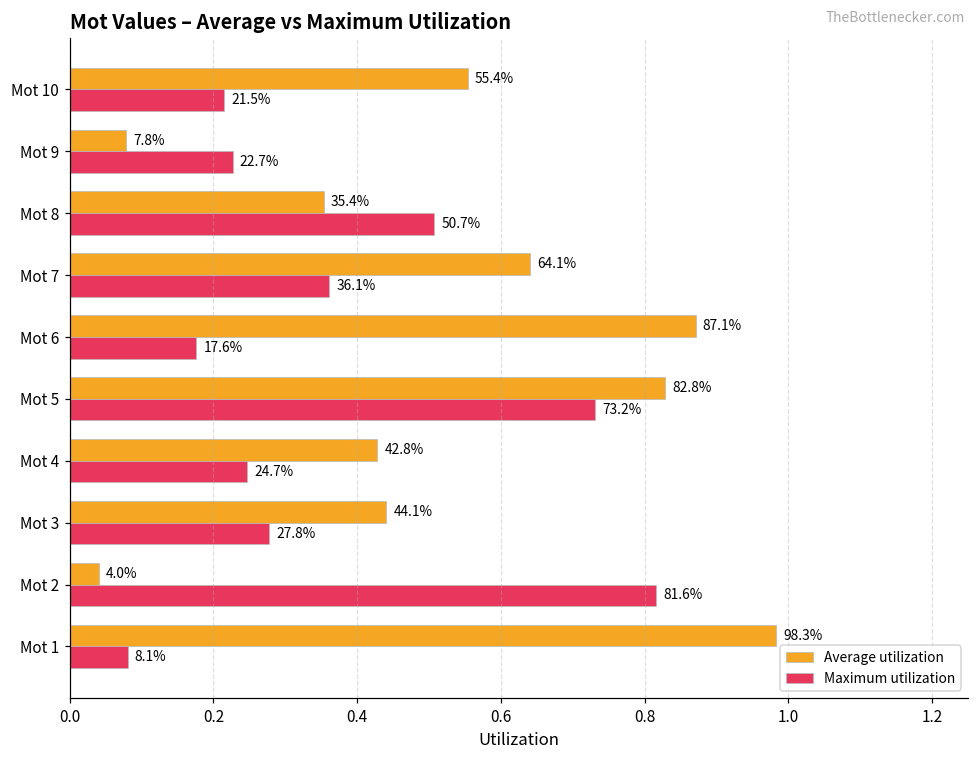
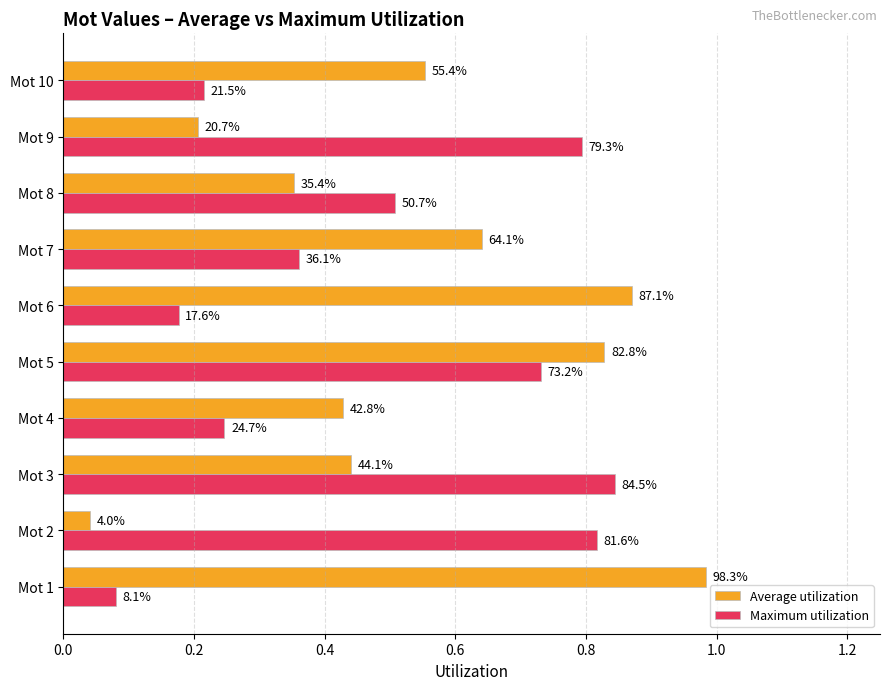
Average utilization, Mot 9: 7.8% -> 20.7%
Maximum utilization, Mot 9: 22.7% -> 79.3%
Maximum utilization, Mot 3: 27.8% -> 84.5%
